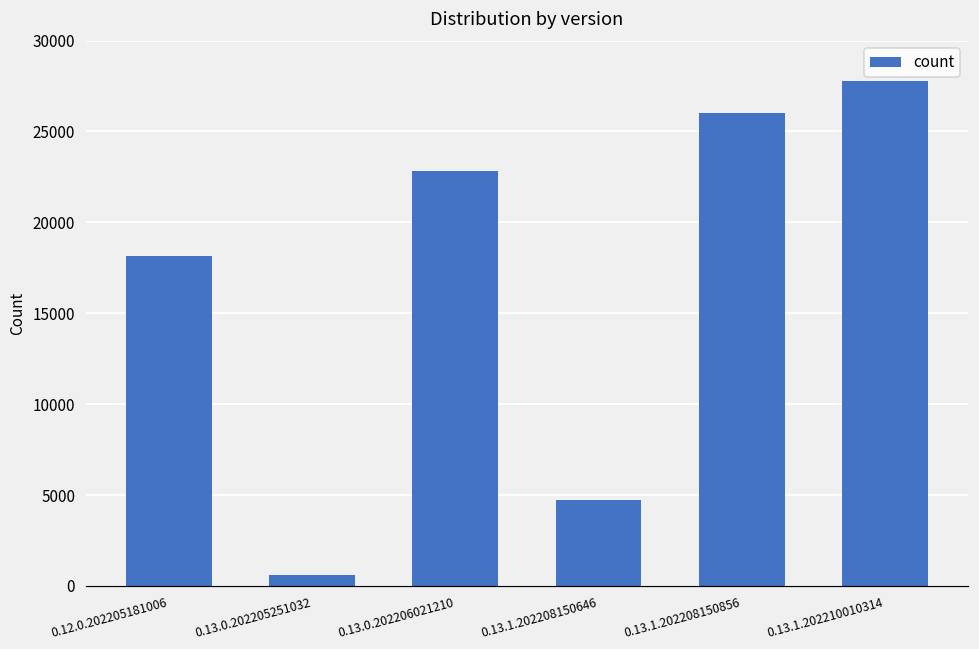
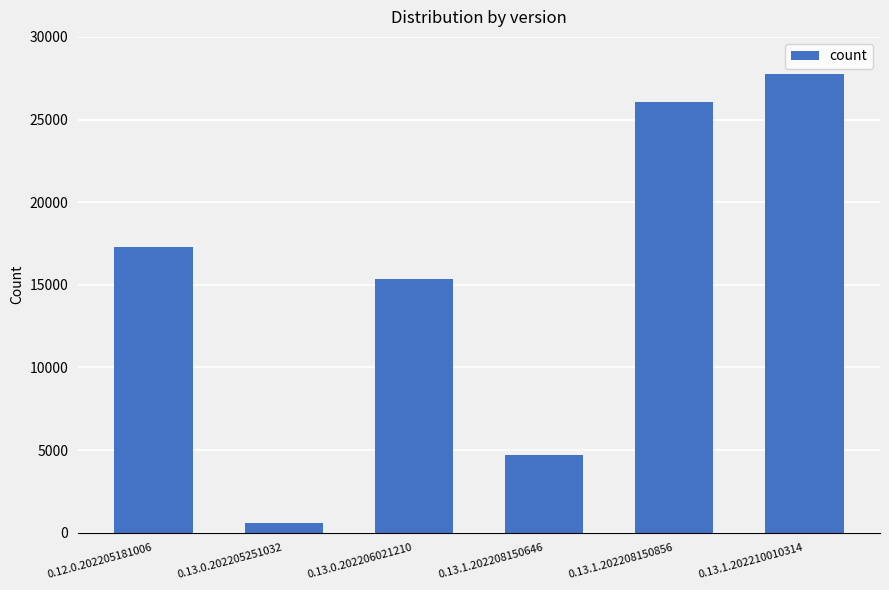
0.12.0.202205181006: 18200 -> 17300
0.13.0.202206021210: 22800 -> 15400
